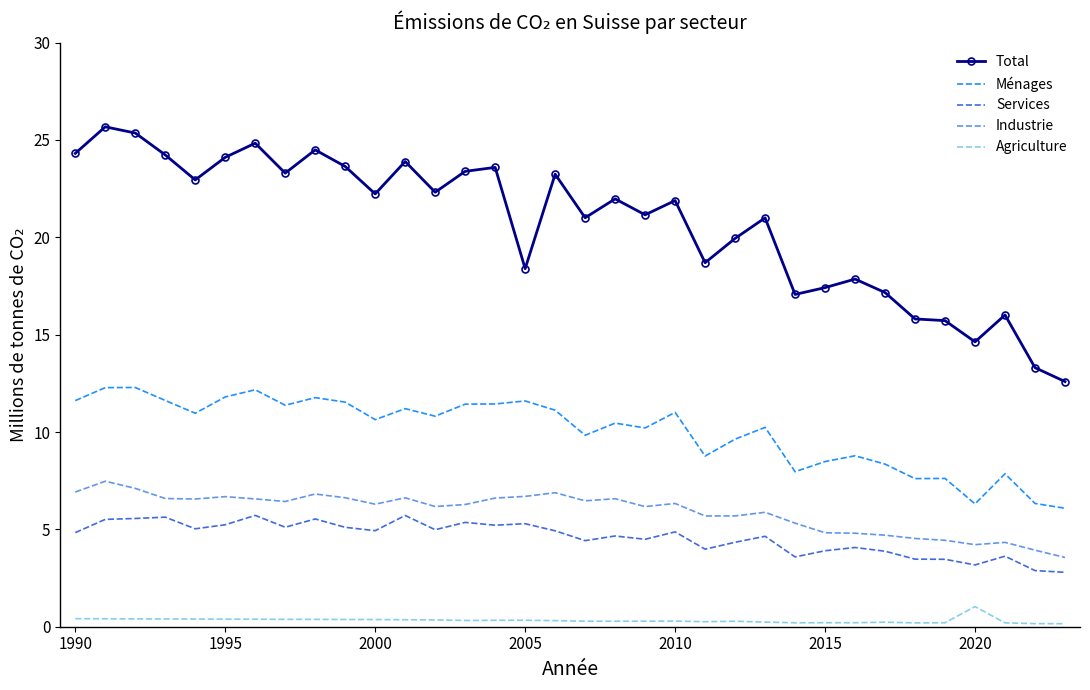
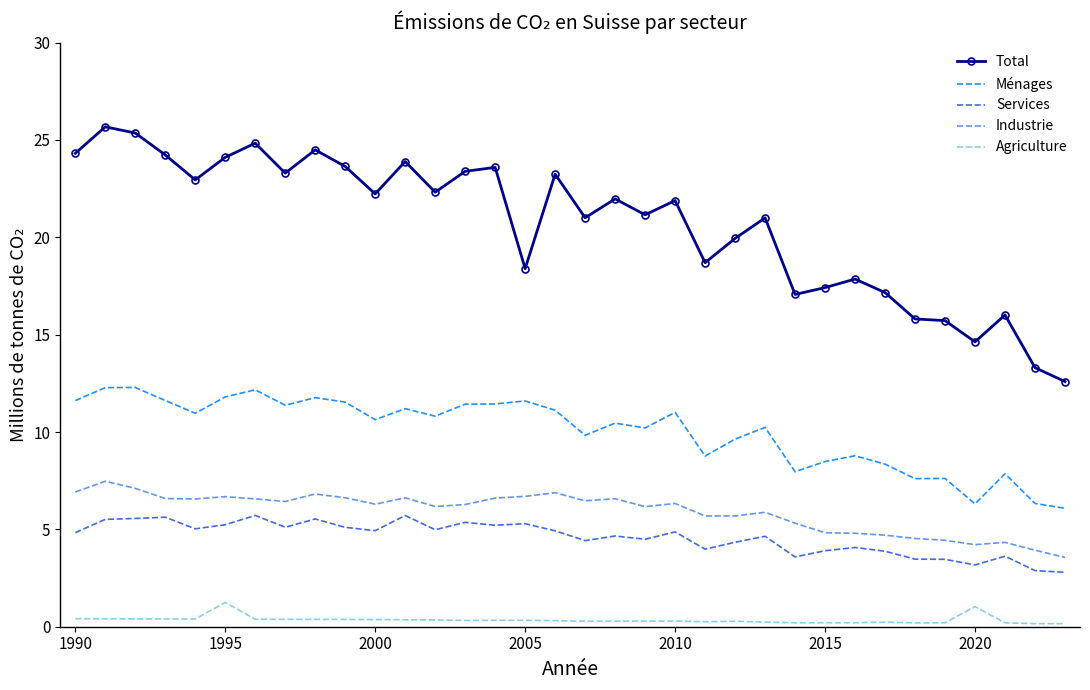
Agriculture, 1995: 0.4 -> 1.2
